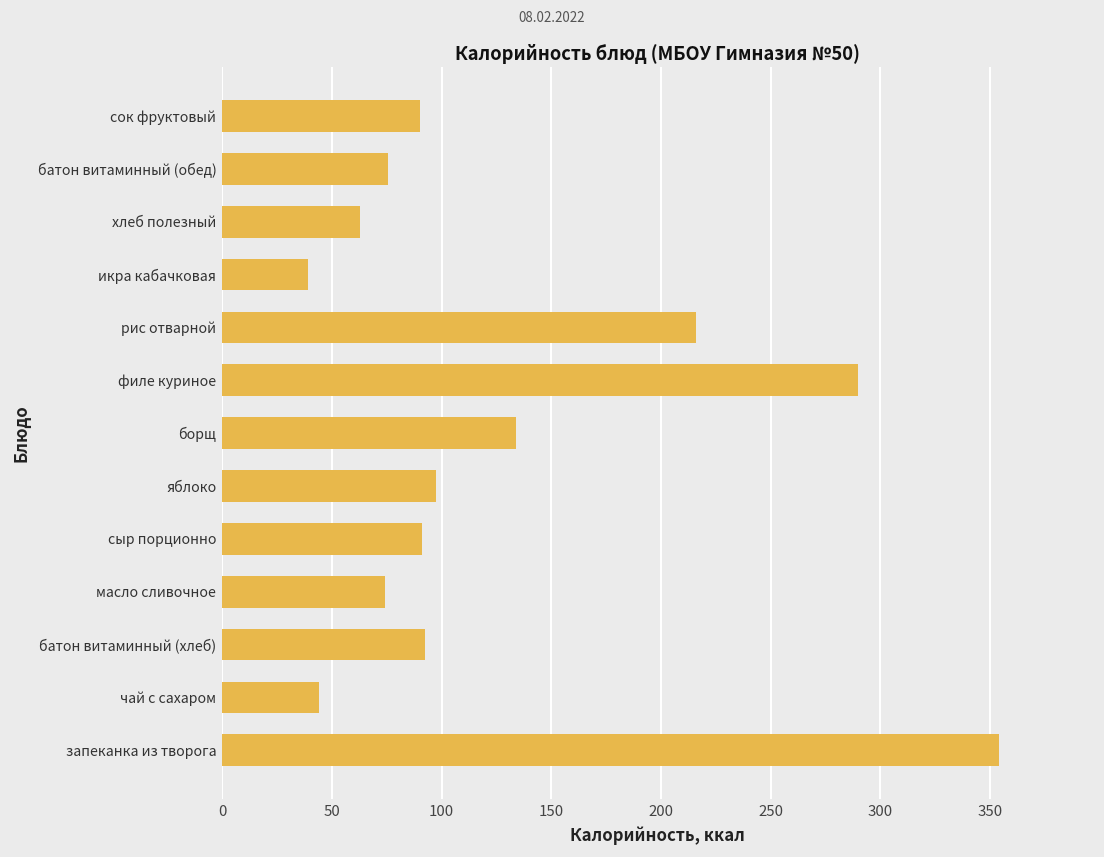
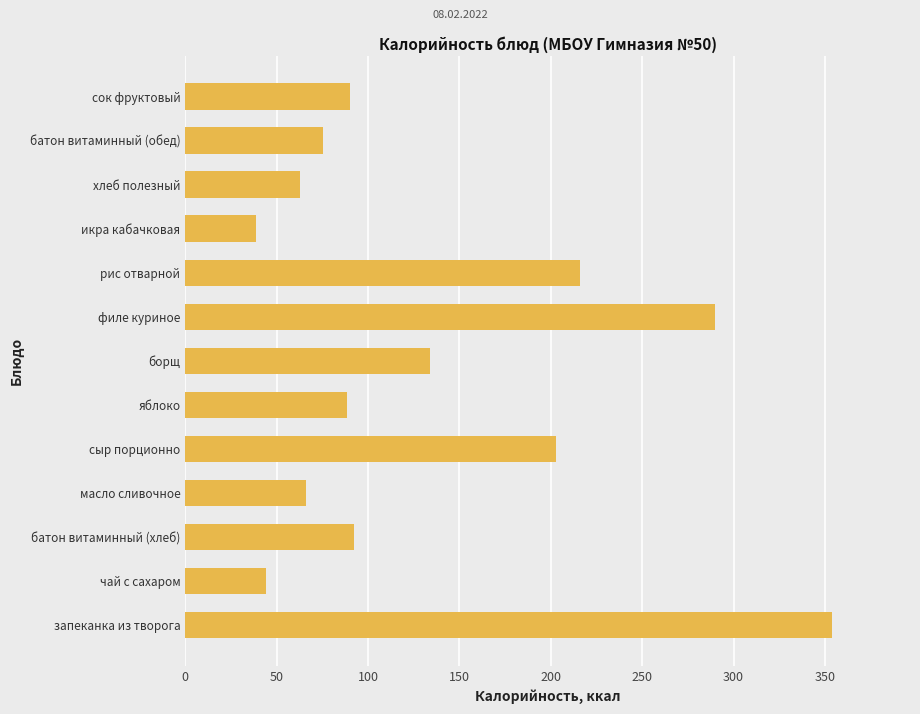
яблоко: 98 -> 88
сыр порционно: 91 -> 203
масло сливочное: 74 -> 66
